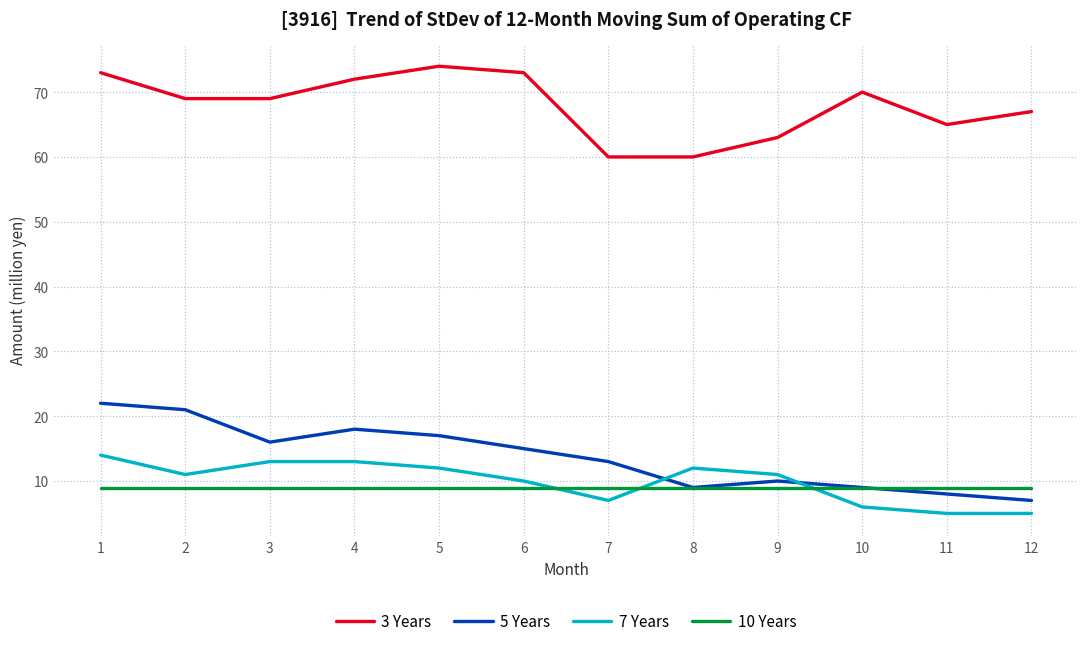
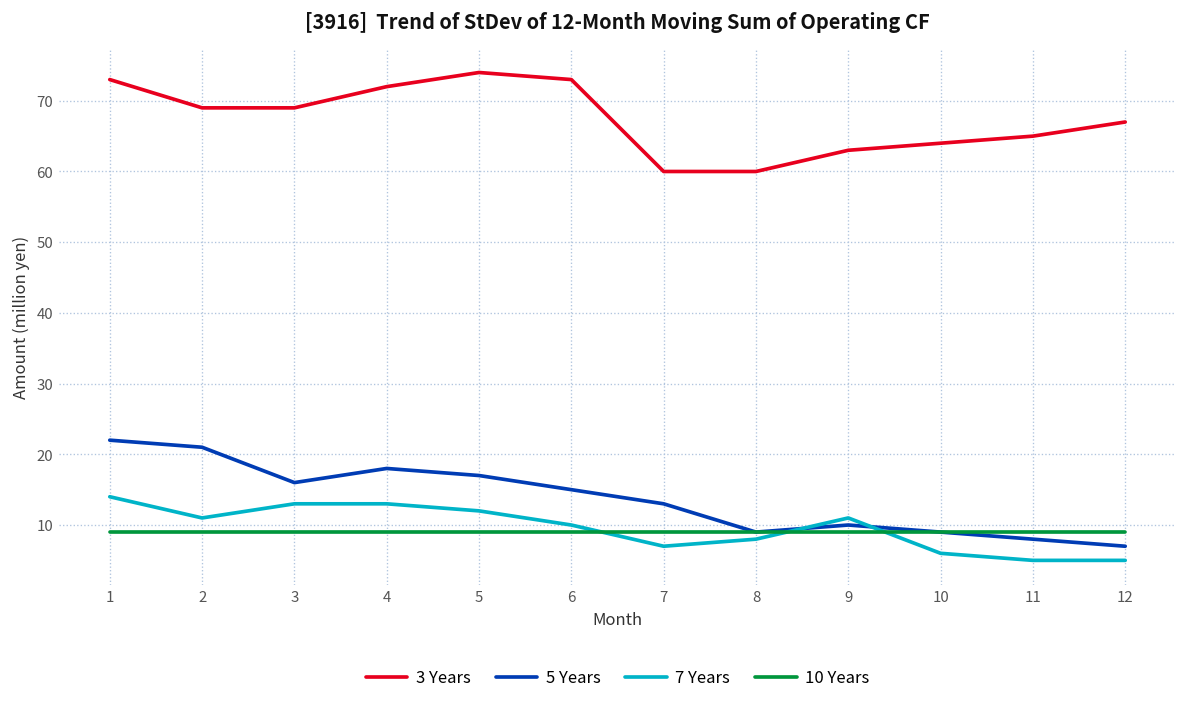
7 Years, 8: 12 -> 8
3 Years, 10: 70 -> 64
